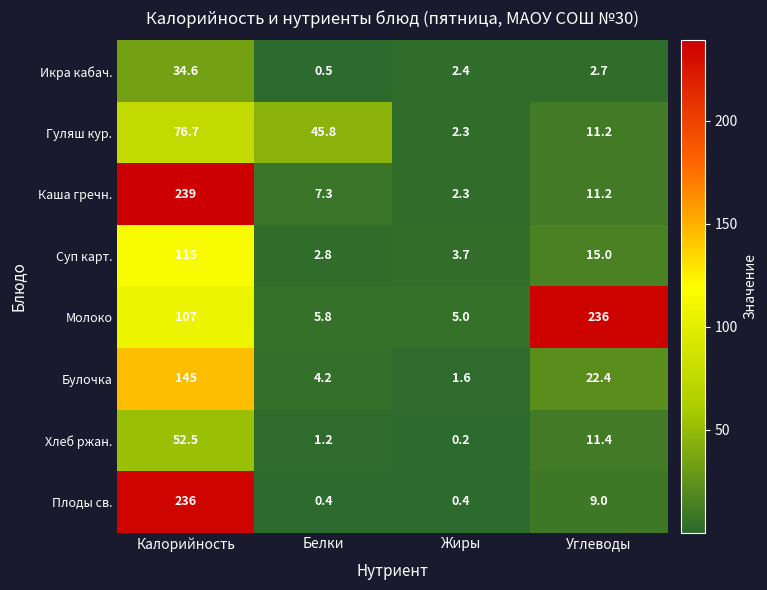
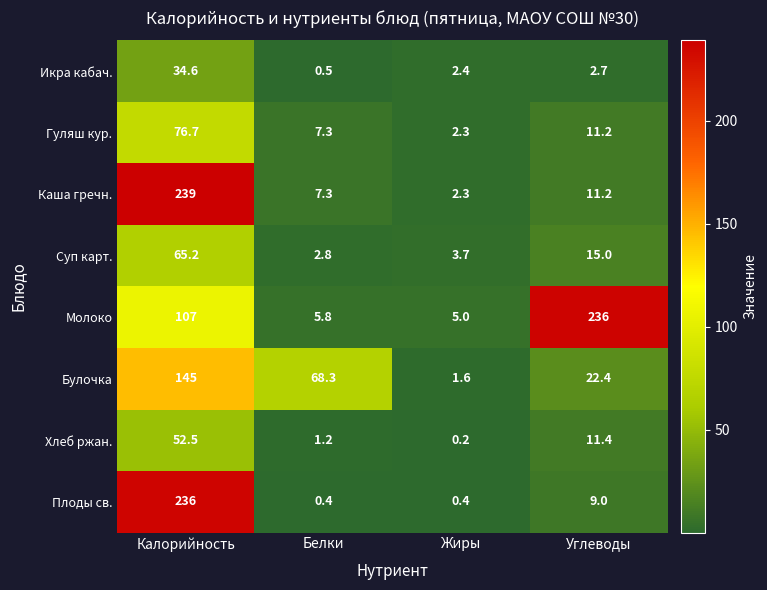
Гуляш кур., Белки: 45.8 -> 7.3
Суп карт., Калорийность: 115 -> 65.2
Булочка, Белки: 4.2 -> 68.3
